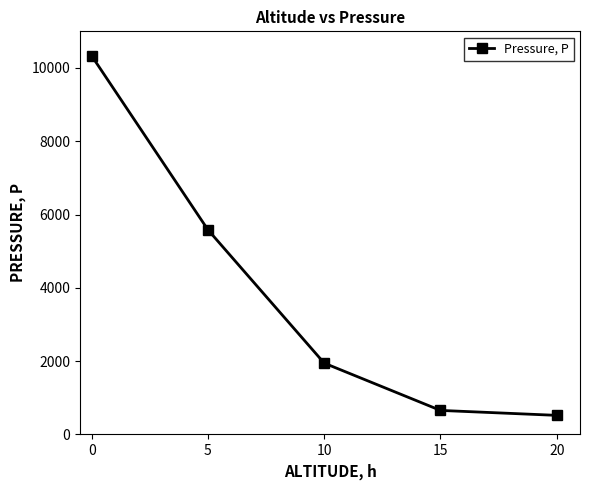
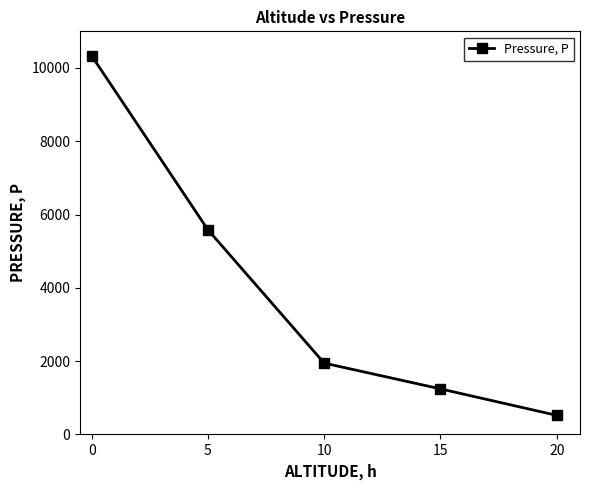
15: 700 -> 1200
